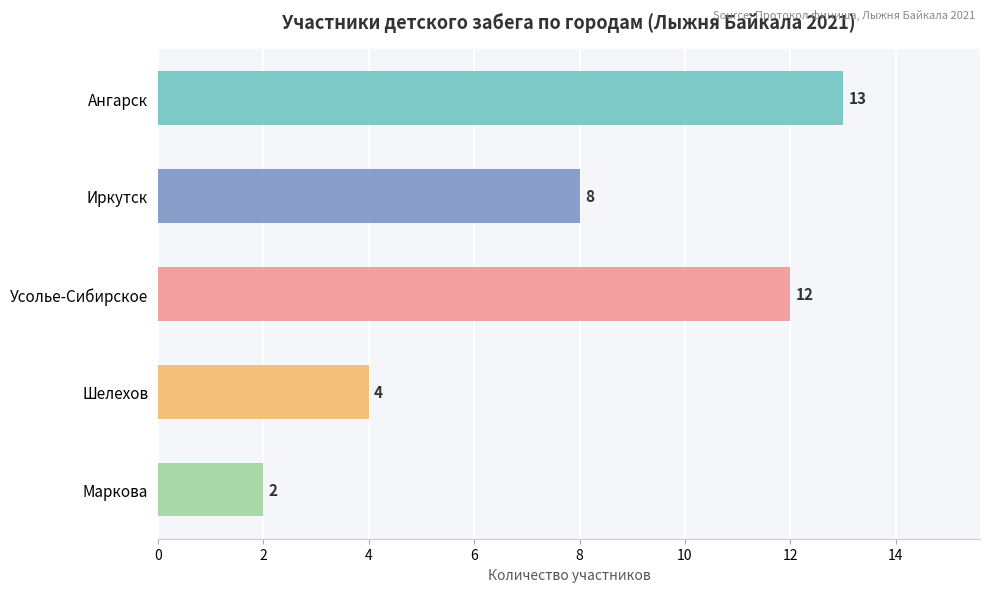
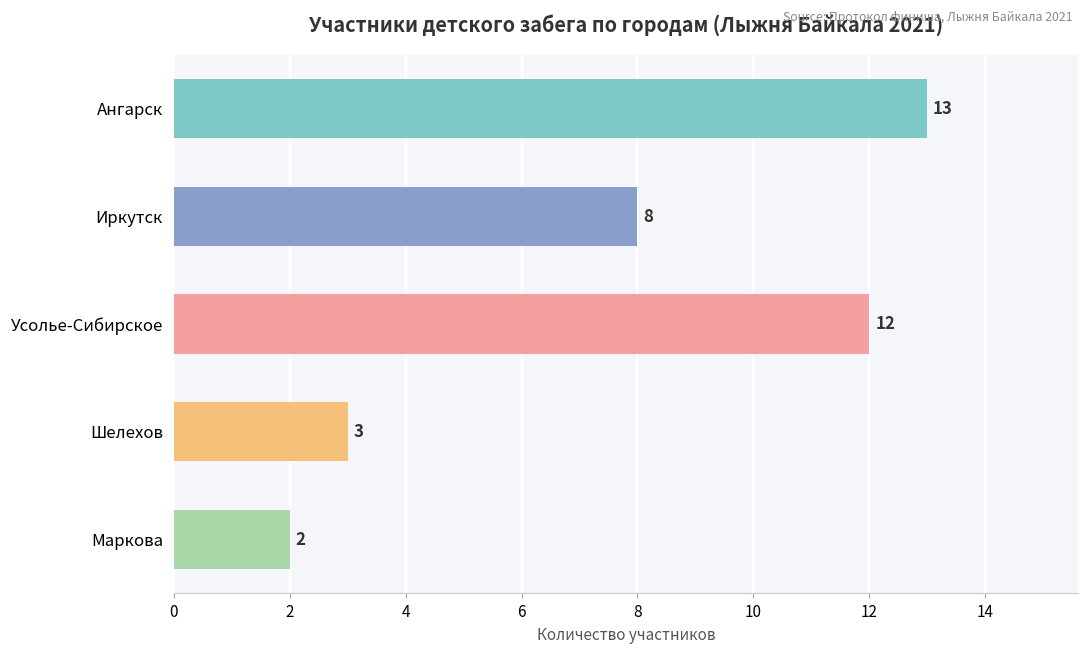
Шелехов: 4 -> 3
